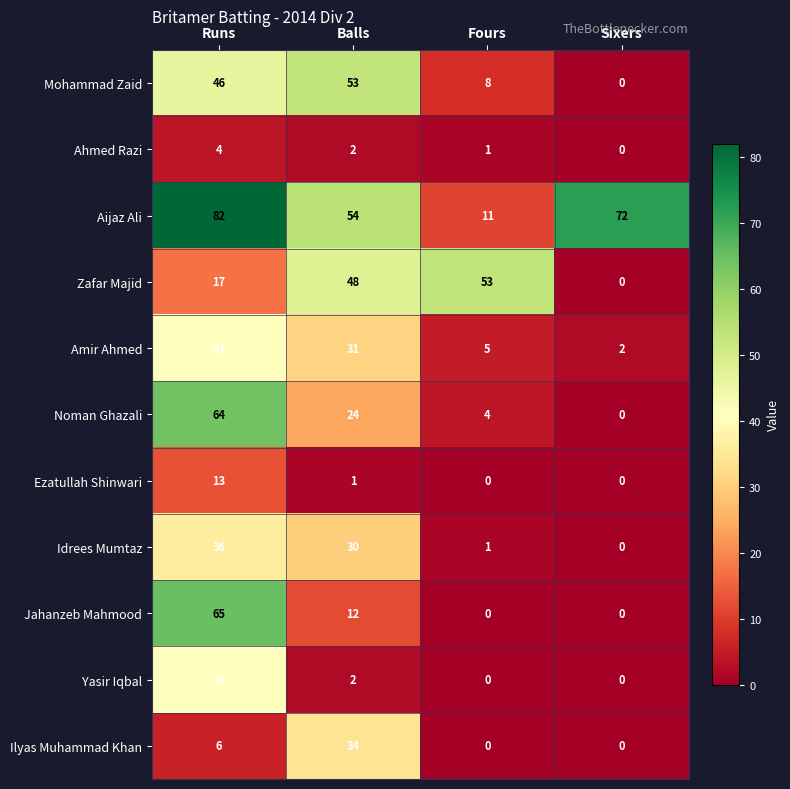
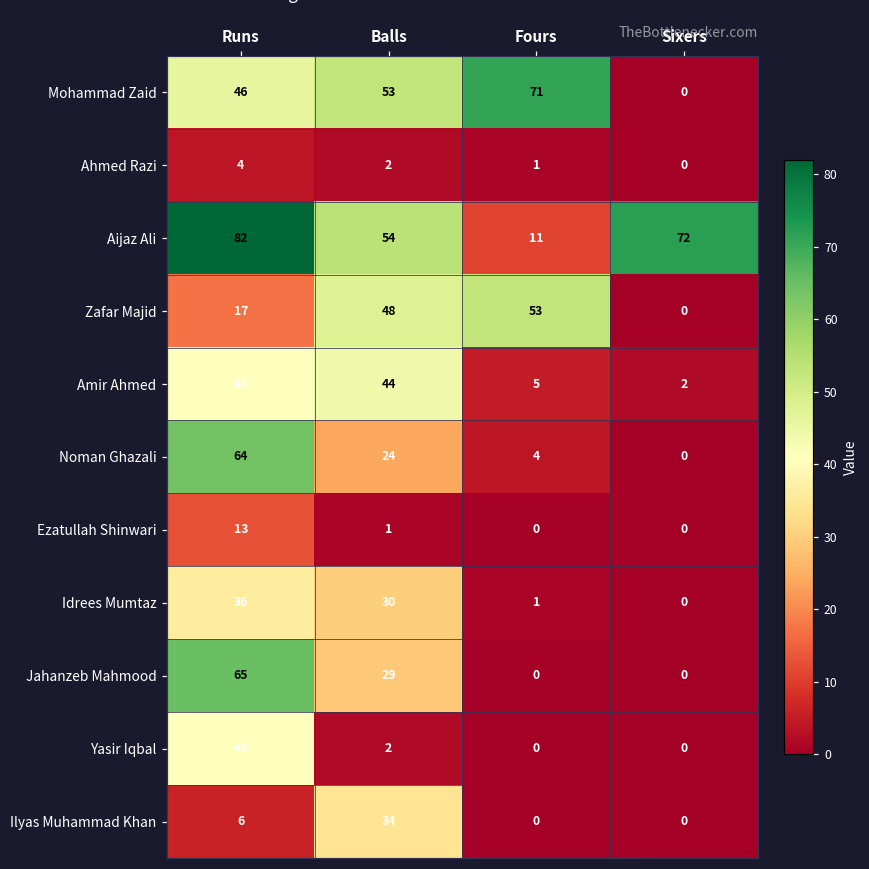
Mohammad Zaid, Fours: 8 -> 71
Amir Ahmed, Balls: 31 -> 44
Jahanzeb Mahmood, Balls: 12 -> 29
